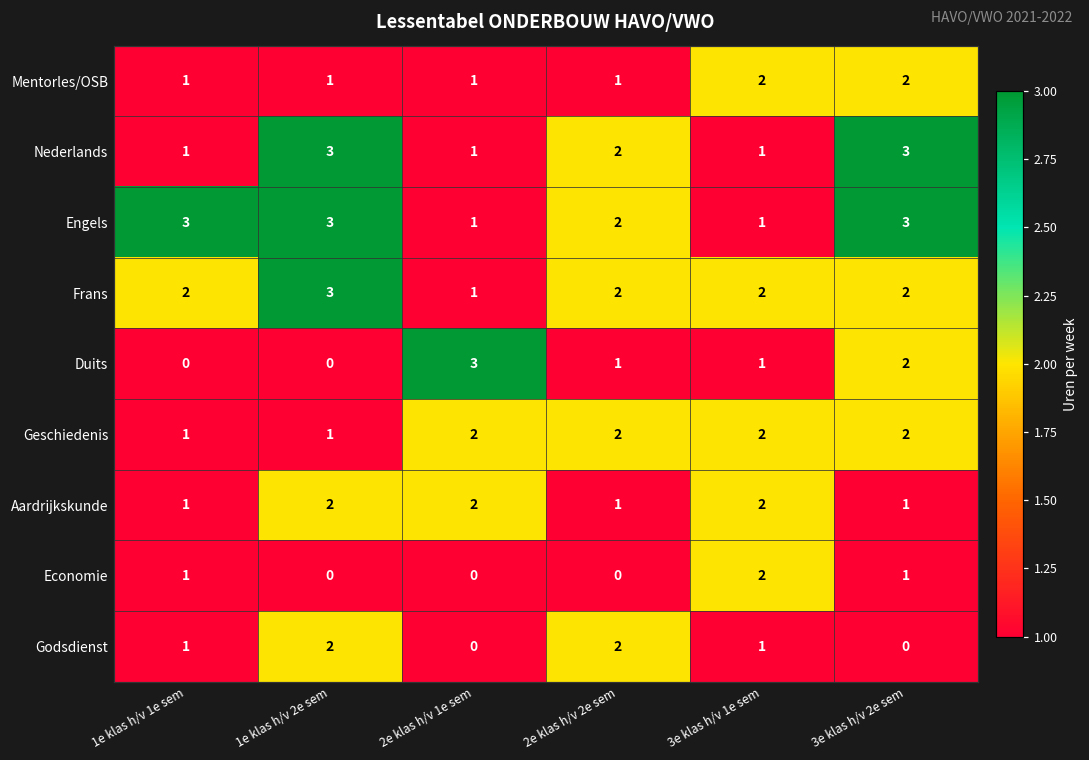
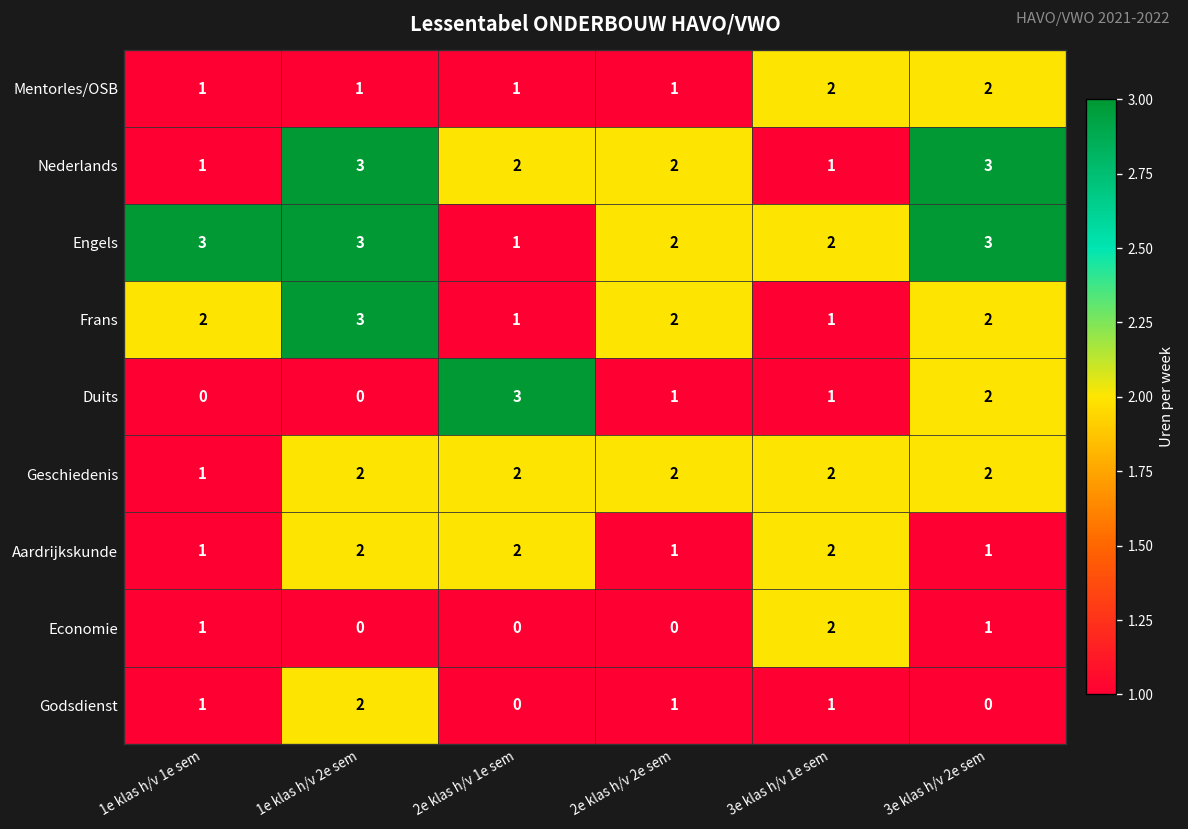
Nederlands, 2e klas h/v 1e sem: 1 -> 2
Engels, 3e klas h/v 1e sem: 1 -> 2
Frans, 3e klas h/v 1e sem: 2 -> 1
Geschiedenis, 1e klas h/v 2e sem: 1 -> 2
Godsdienst, 2e klas h/v 2e sem: 2 -> 1
